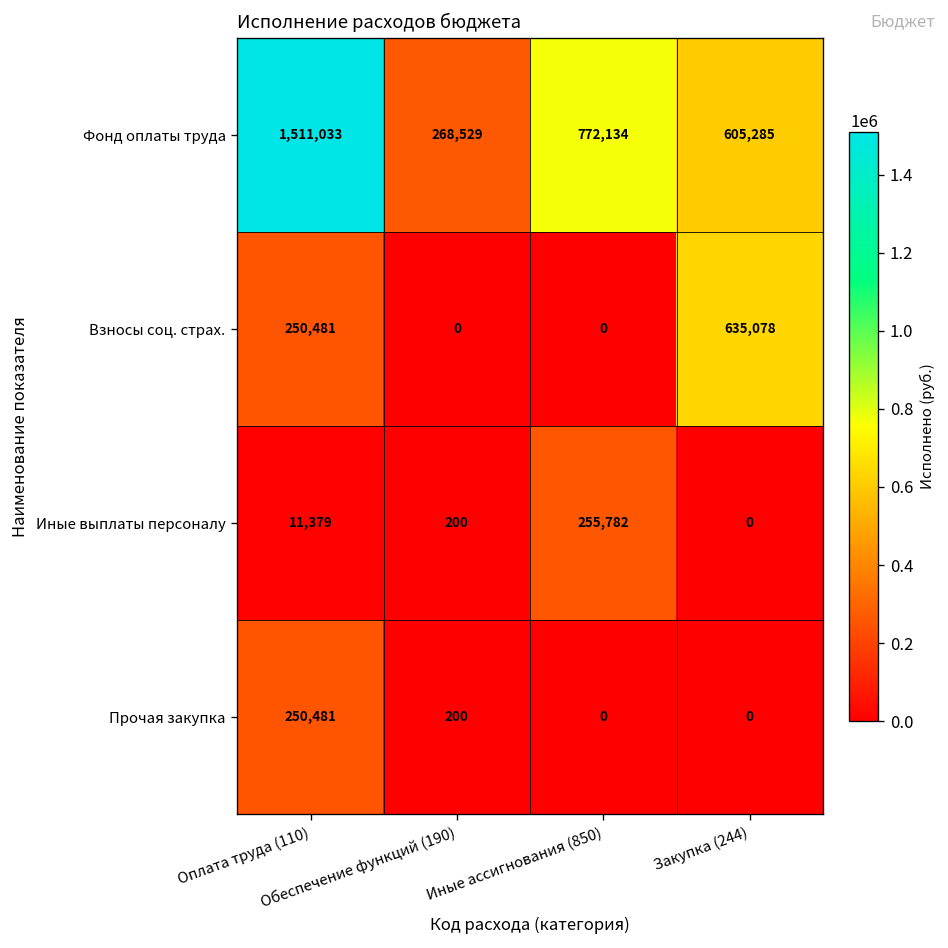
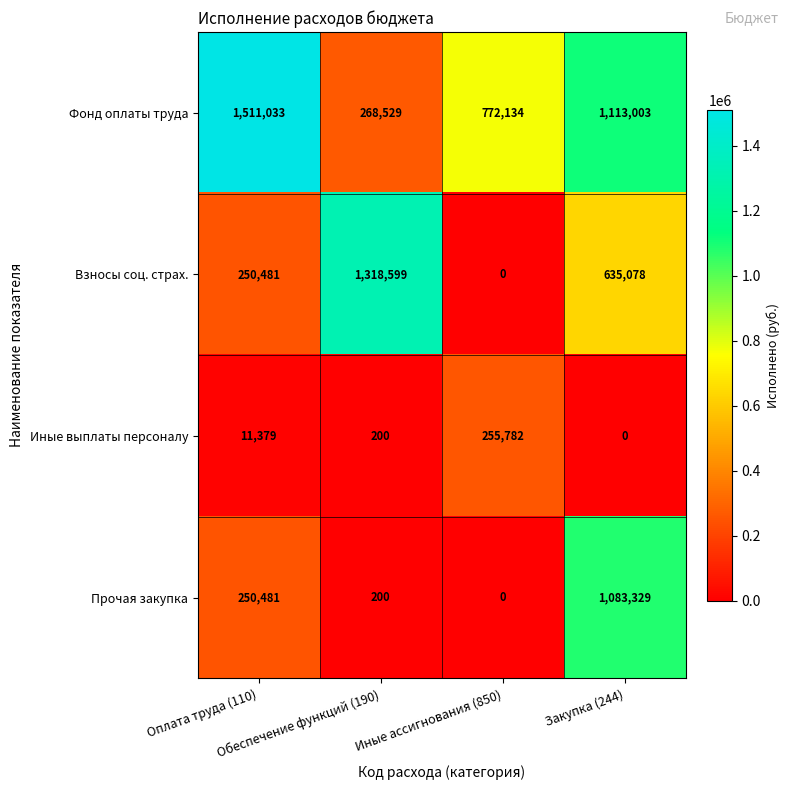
Фонд оплаты труда, Закупка (244): 605,285 -> 1,113,003
Взносы соц. страх., Обеспечение функций (190): 0 -> 1,318,599
Прочая закупка, Закупка (244): 0 -> 1,083,329
